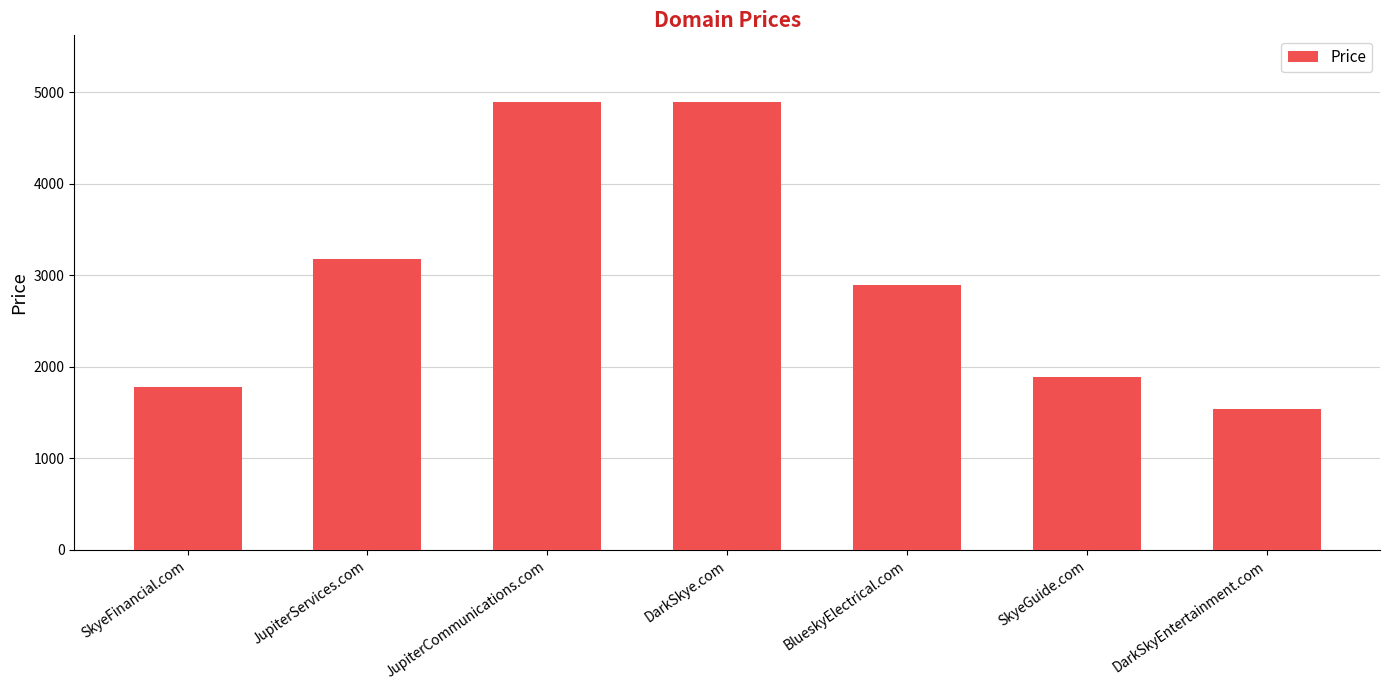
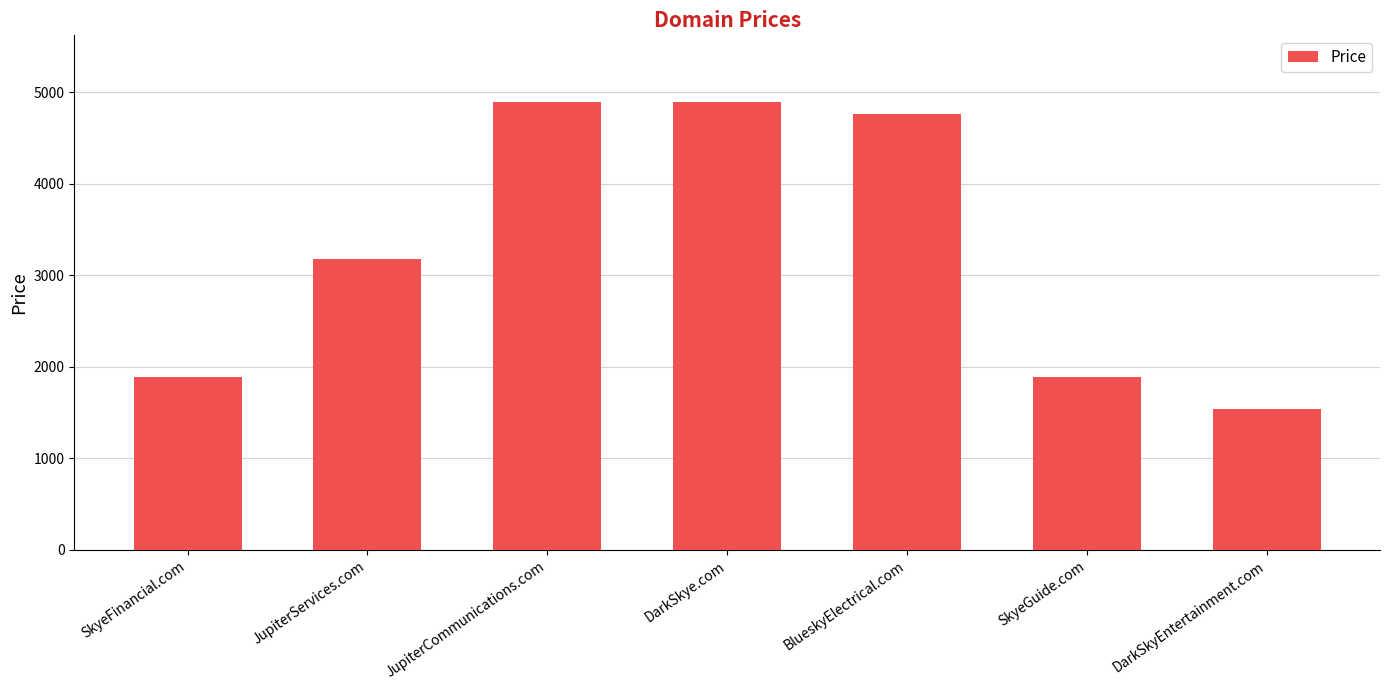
SkyeFinancial.com: 1800 -> 1900
BlueskyElectrical.com: 2900 -> 4800
